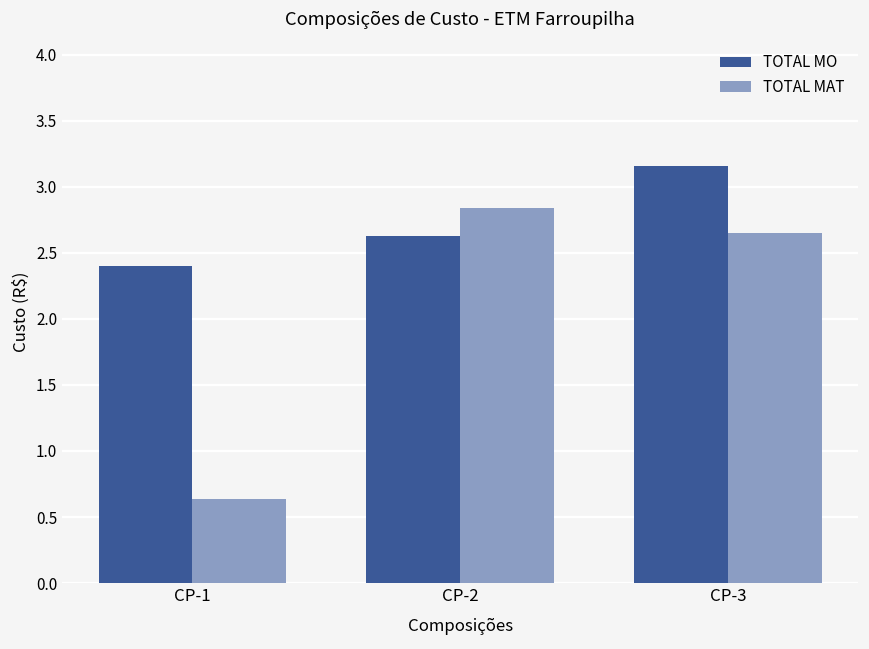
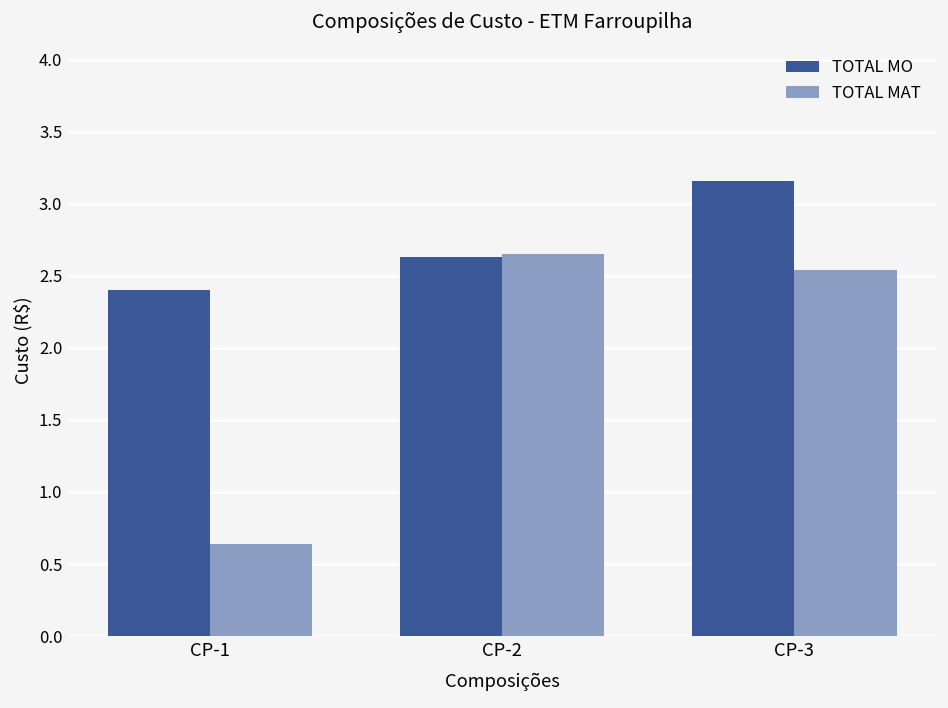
TOTAL MAT, CP-2: 2.84 -> 2.65
TOTAL MAT, CP-3: 2.65 -> 2.54
